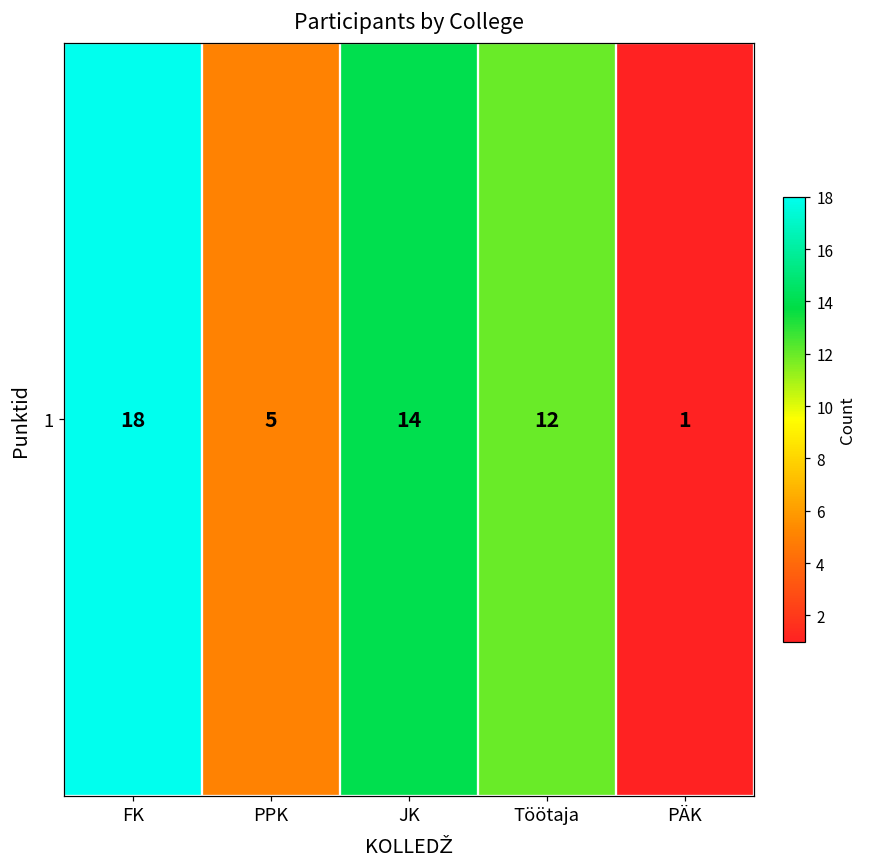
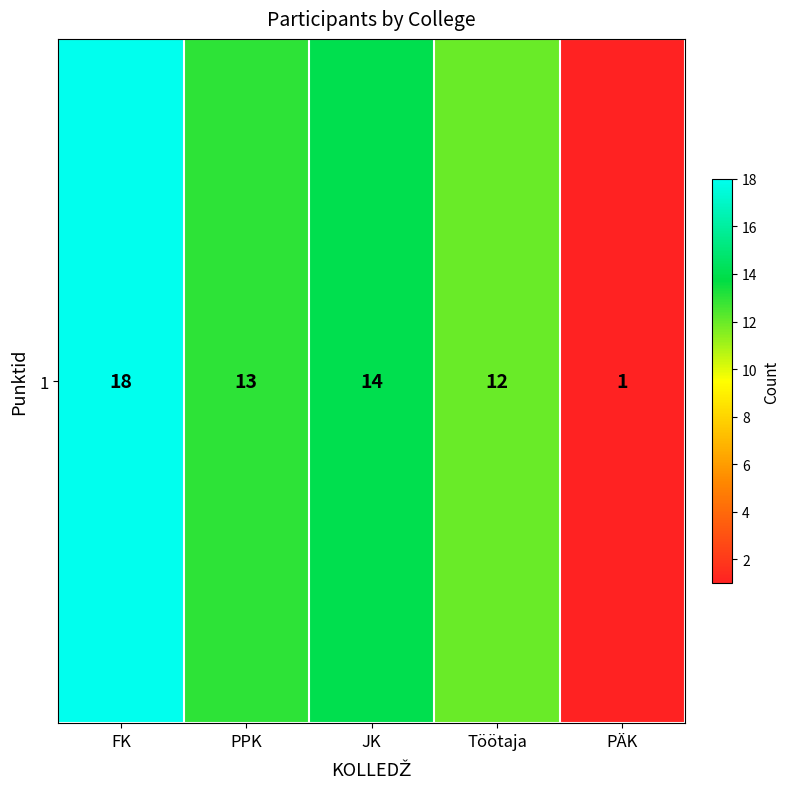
1, PPK: 5 -> 13
